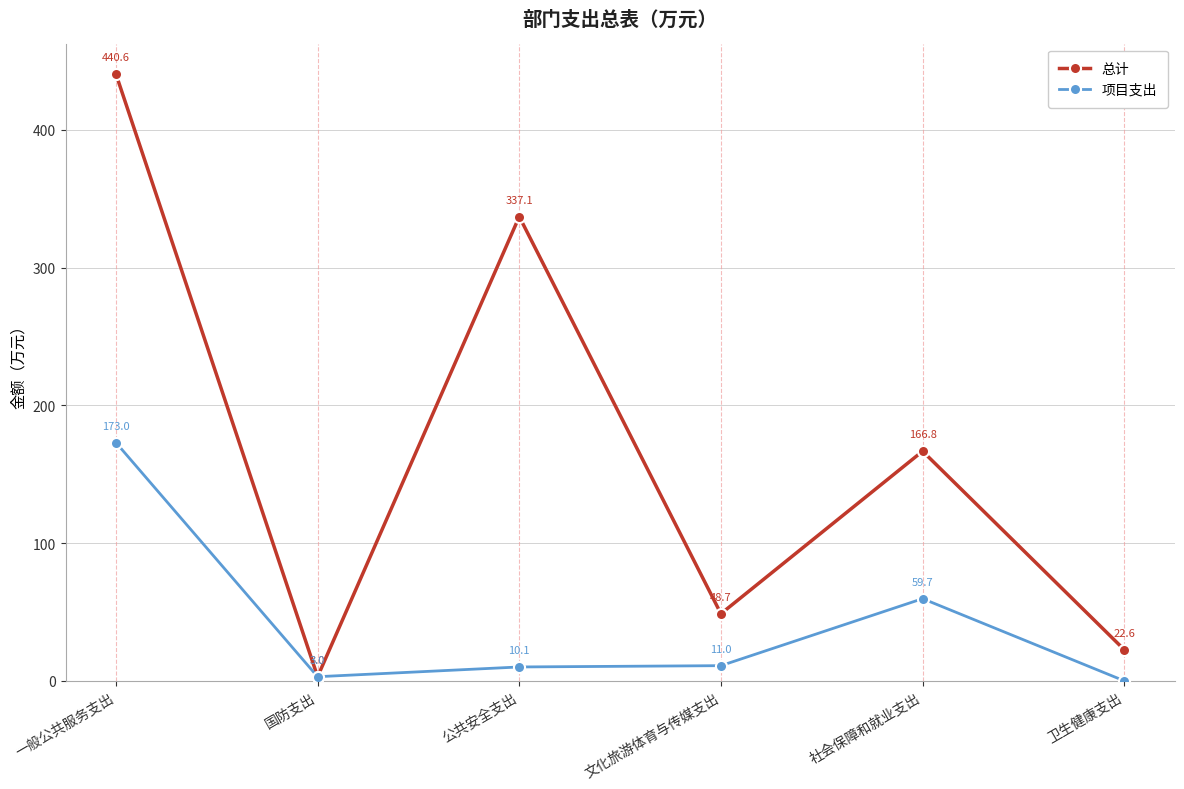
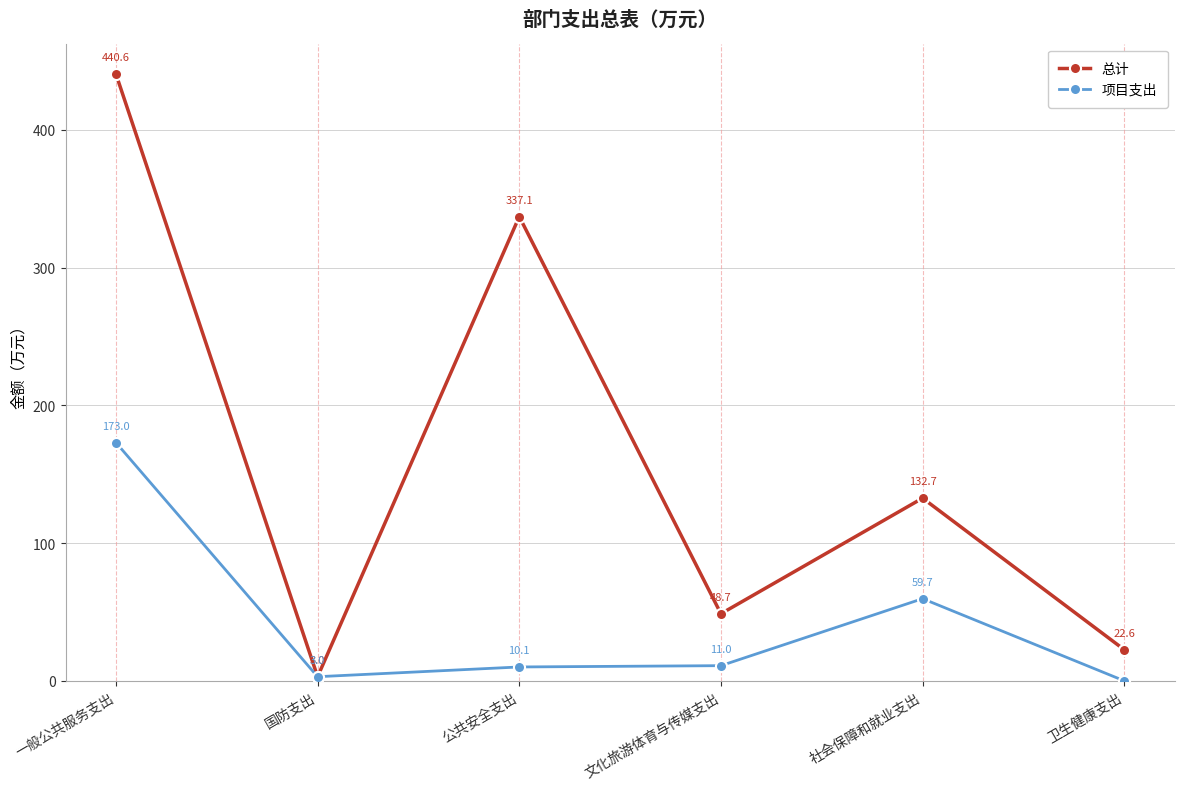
总计, 社会保障和就业支出: 166.8 -> 132.7
